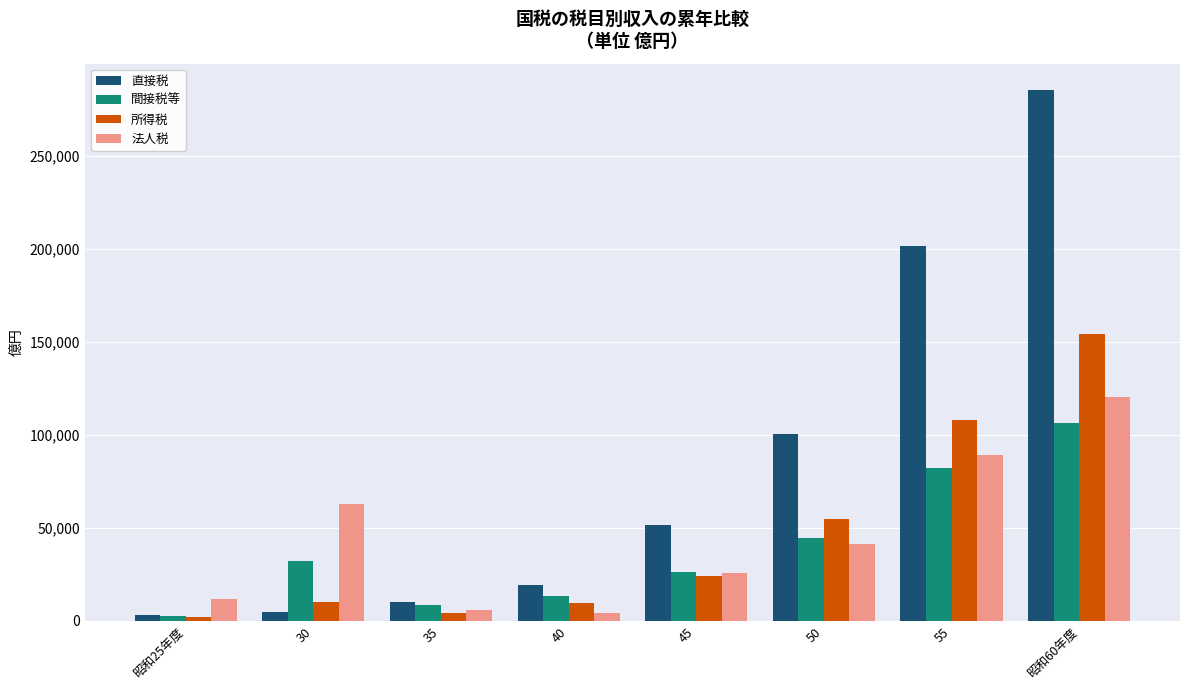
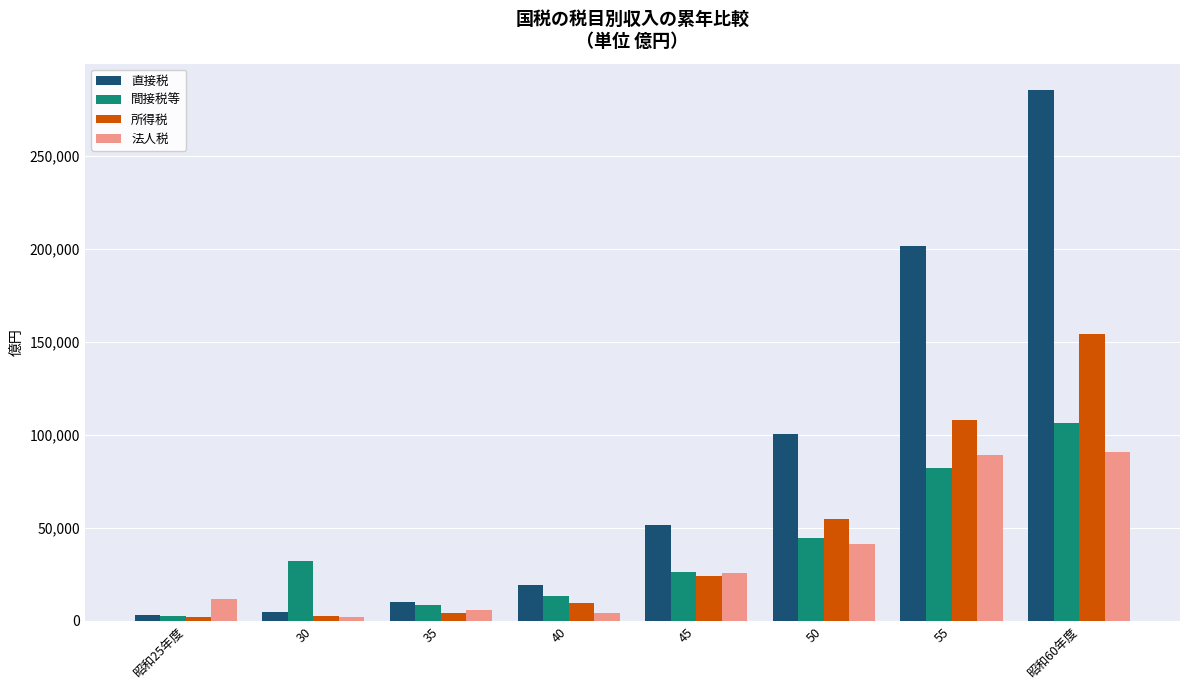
所得税, 30: 10,000 -> 3,000
法人税, 30: 63,000 -> 2,000
法人税, 昭和60年度: 120,000 -> 91,000
